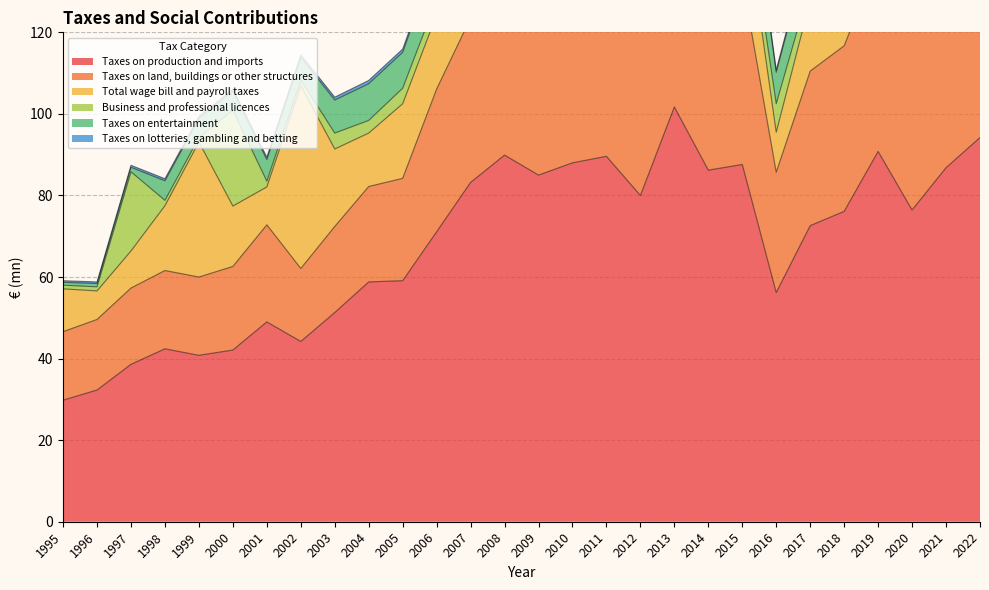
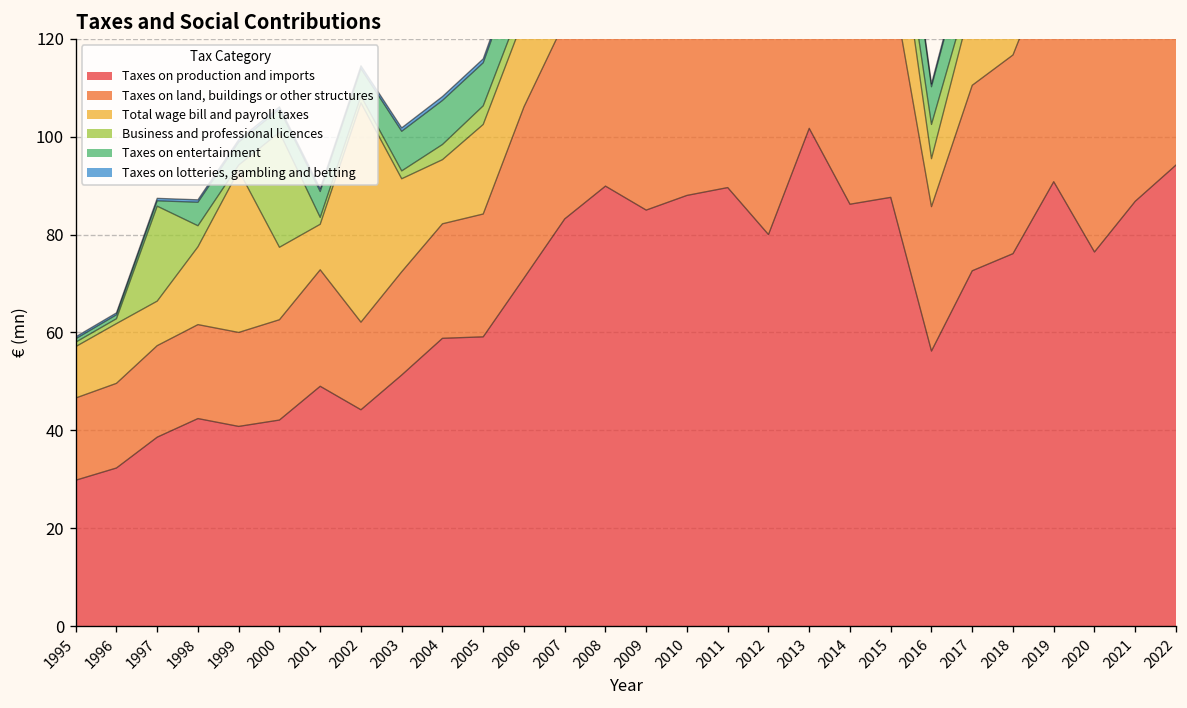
Total wage bill and payroll taxes, 1996: 7 -> 12
Business and professional licences, 1998: 1 -> 4
Business and professional licences, 2003: 4 -> 2
